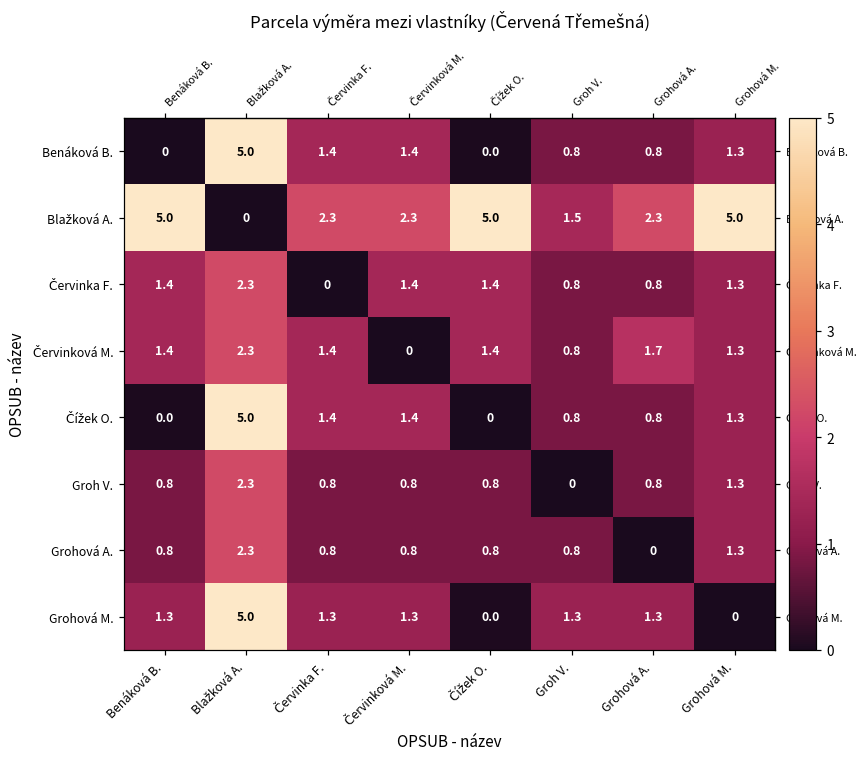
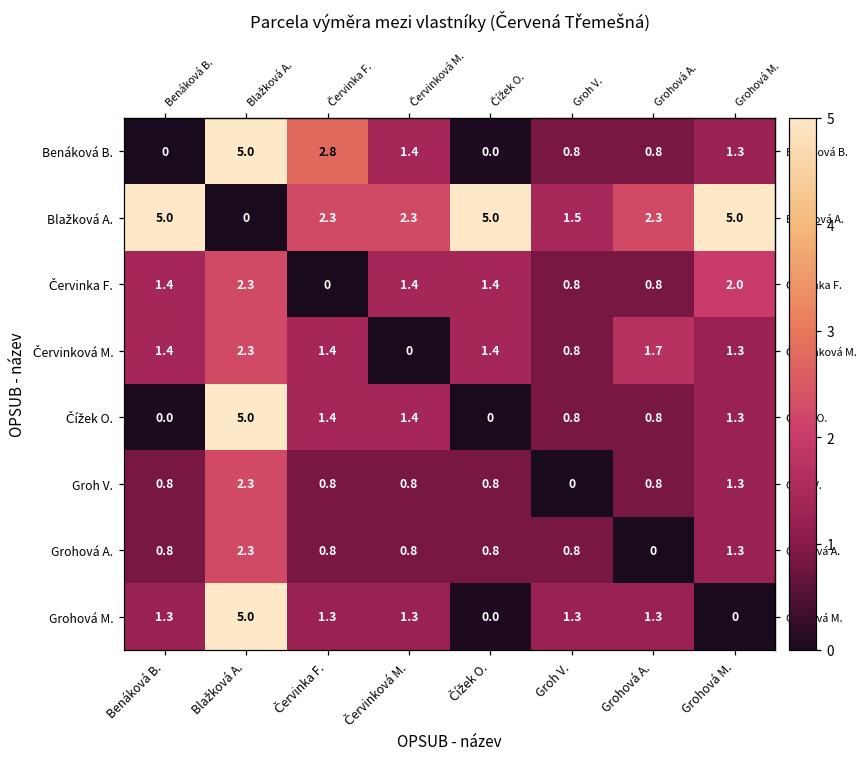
Benáková B., Červinka F.: 1.4 -> 2.8
Červinka F., Grohová M.: 1.3 -> 2.0
